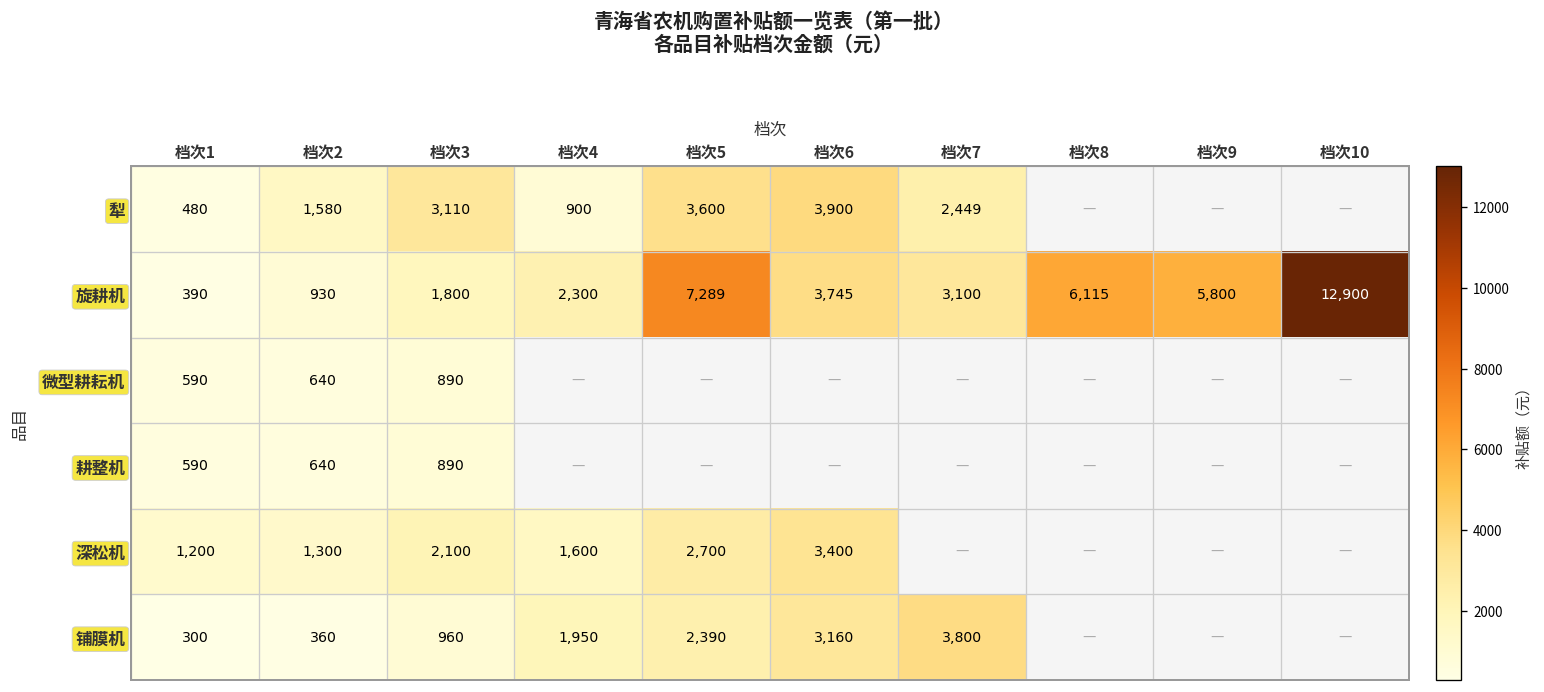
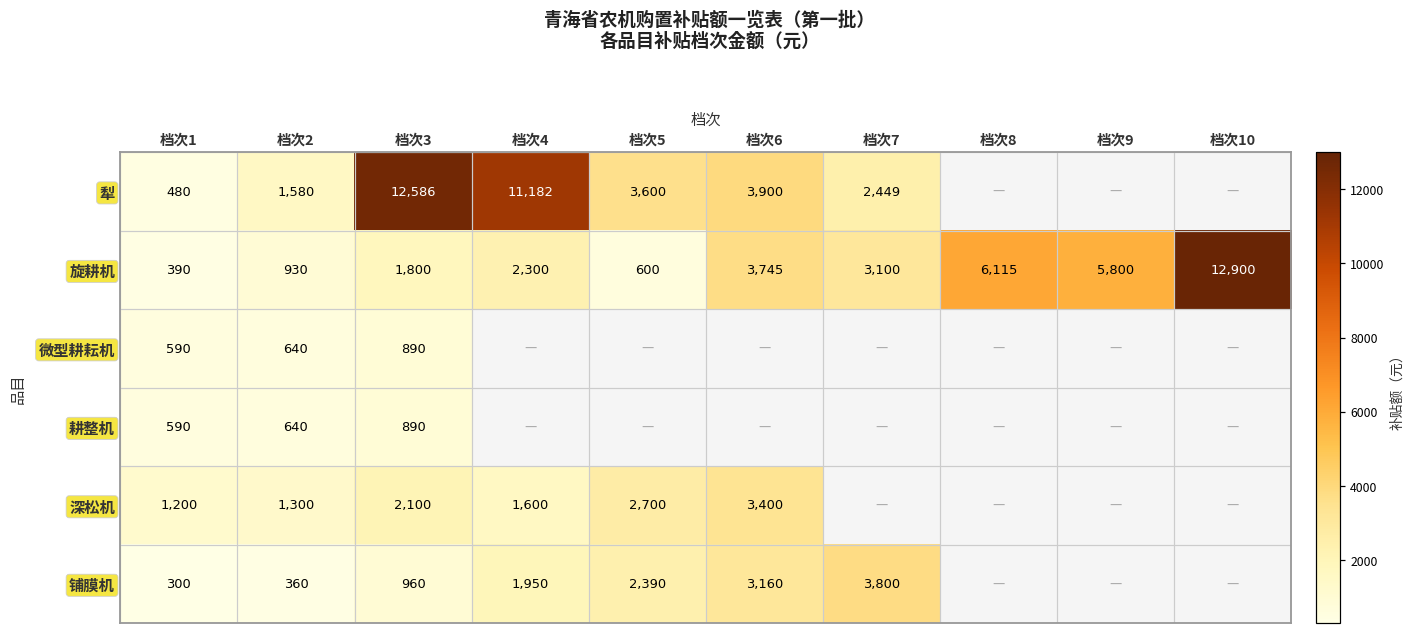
犁, 档次3: 3,110 -> 12,586
犁, 档次4: 900 -> 11,182
旋耕机, 档次5: 7,289 -> 600
